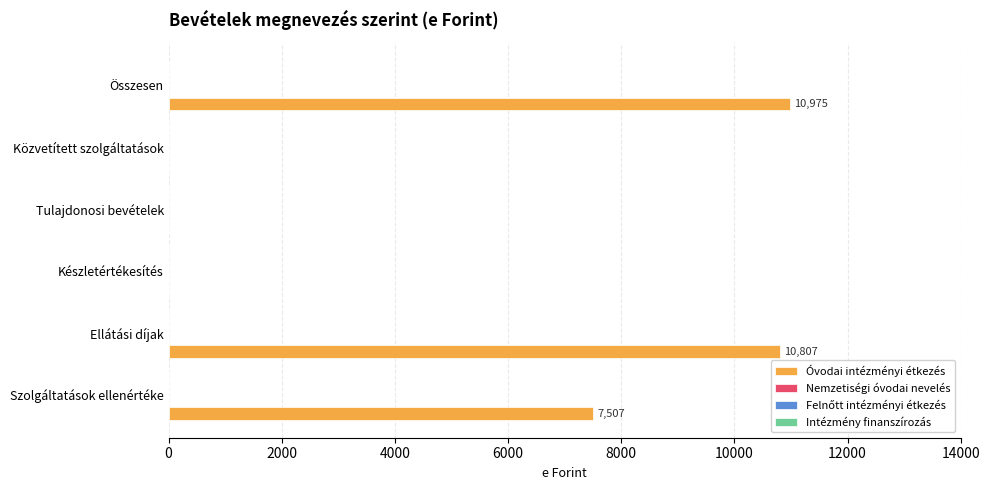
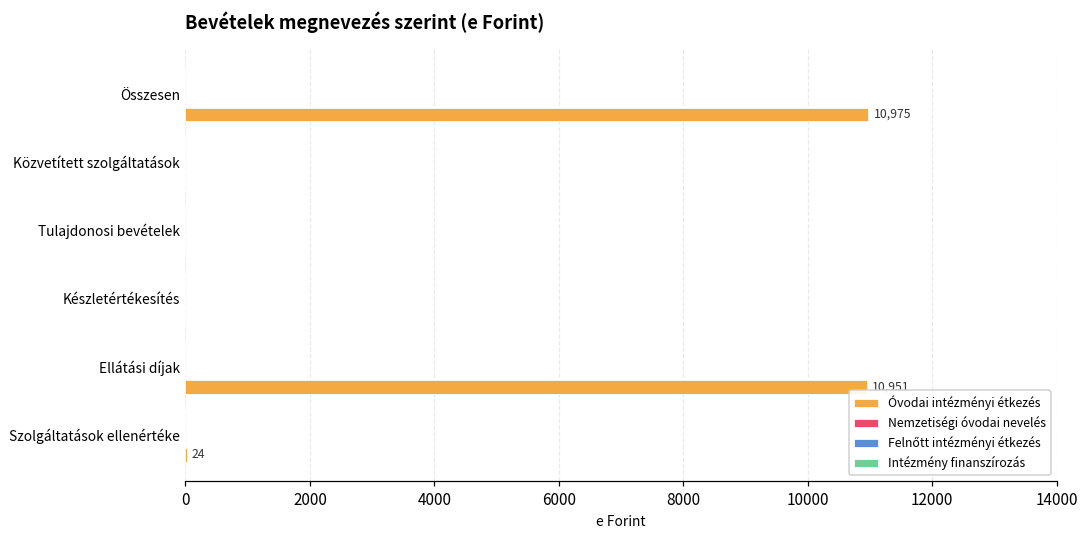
Óvodai intézményi étkezés, Ellátási díjak: 10,807 -> 10,951
Óvodai intézményi étkezés, Szolgáltatások ellenértéke: 7,507 -> 24
